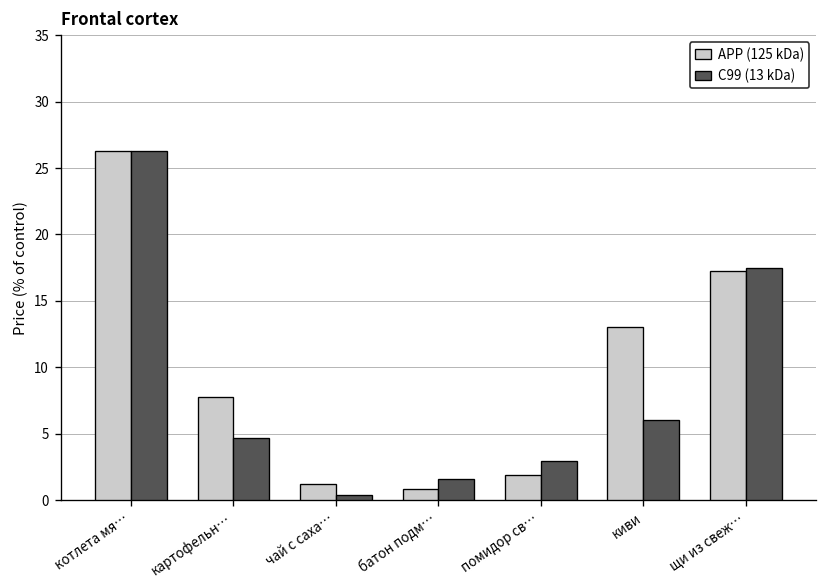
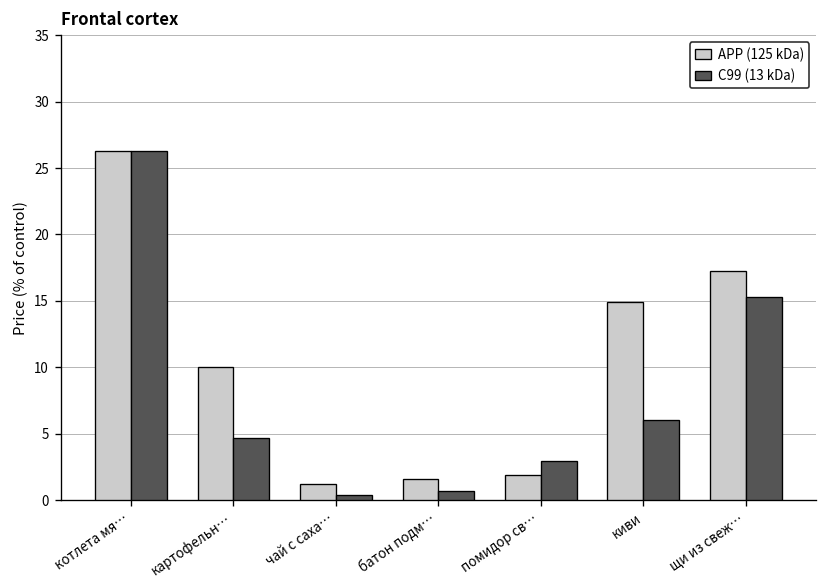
APP (125 kDa), картофельн…: 7.8 -> 10.0
APP (125 kDa), батон подм…: 0.8 -> 1.6
C99 (13 kDa), батон подм…: 1.6 -> 0.7
APP (125 kDa), киви: 13.0 -> 14.9
C99 (13 kDa), щи из свеж…: 17.4 -> 15.3
